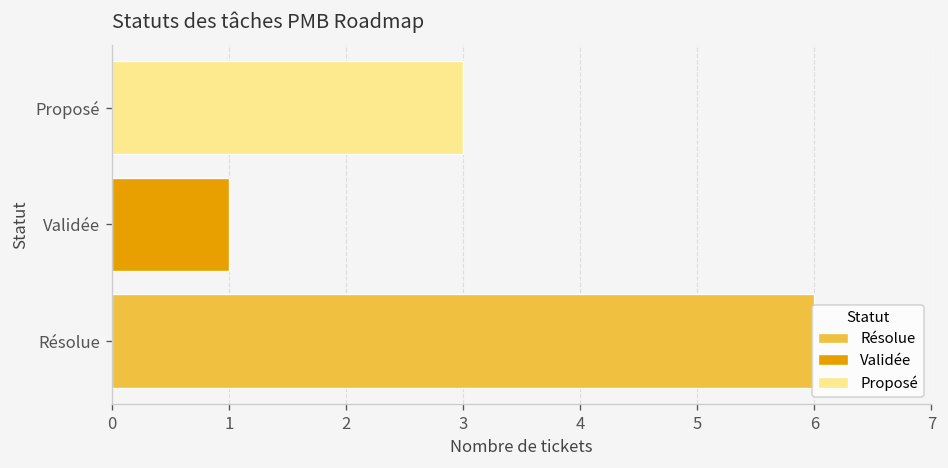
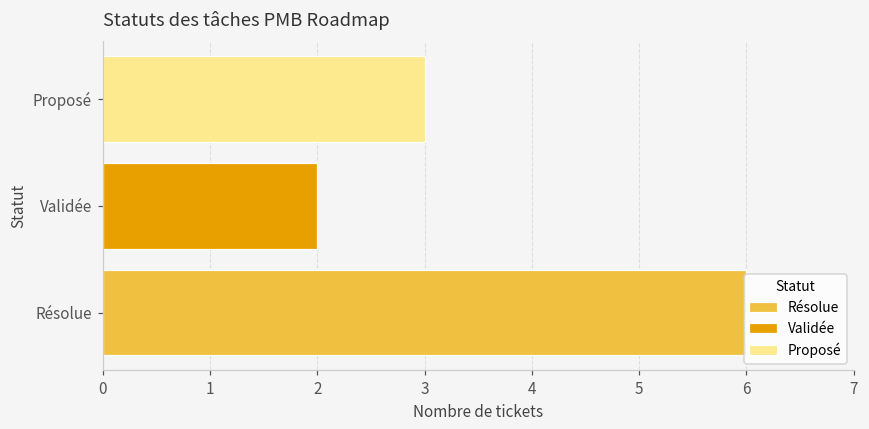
Validée: 1 -> 2
